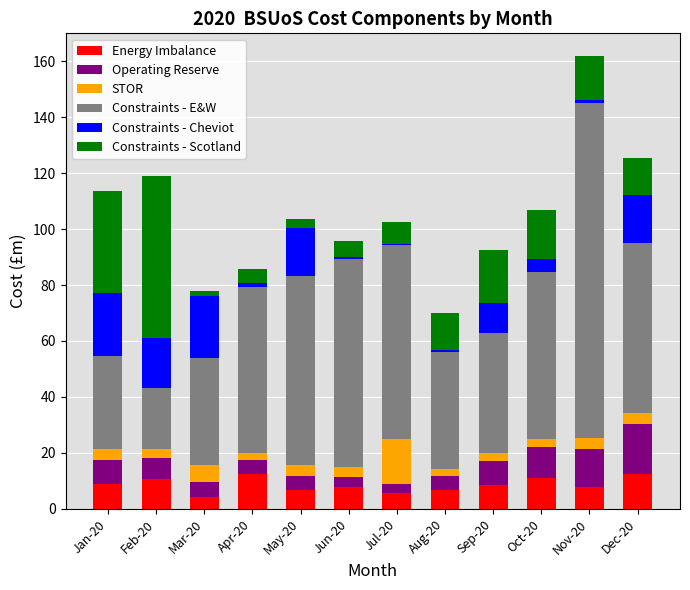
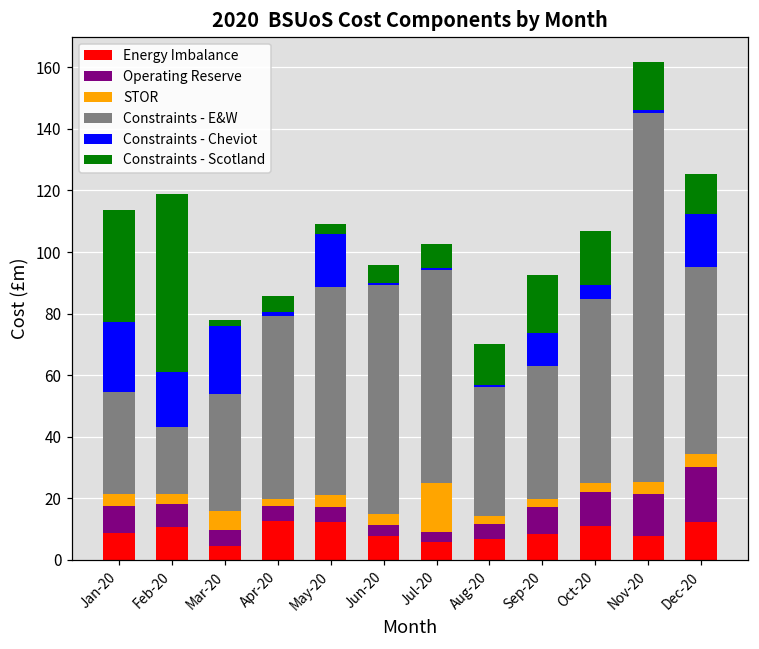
Energy Imbalance, May-20: 7 -> 12
